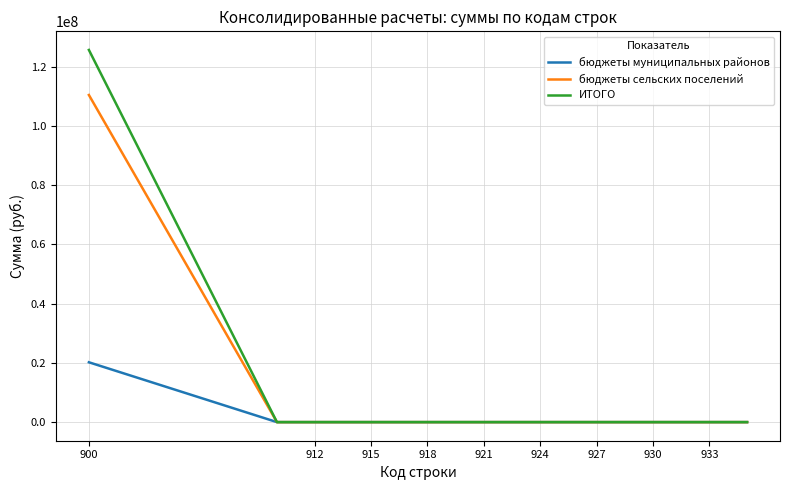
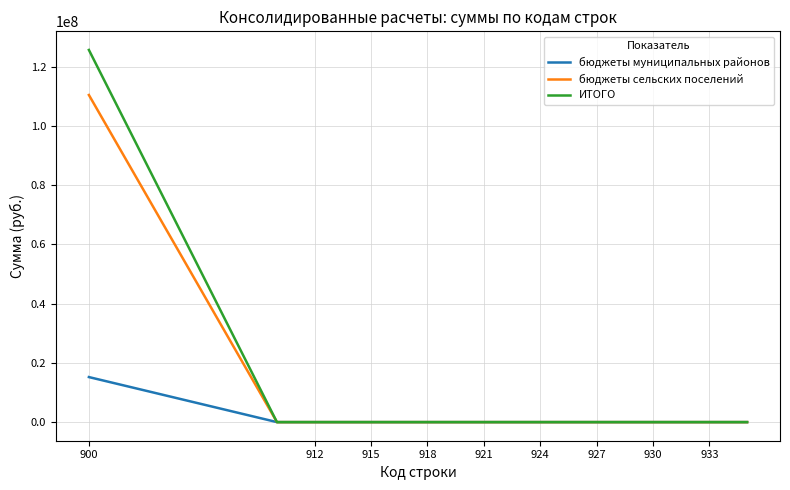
бюджеты муниципальных районов, 900: 20000000 -> 15000000
